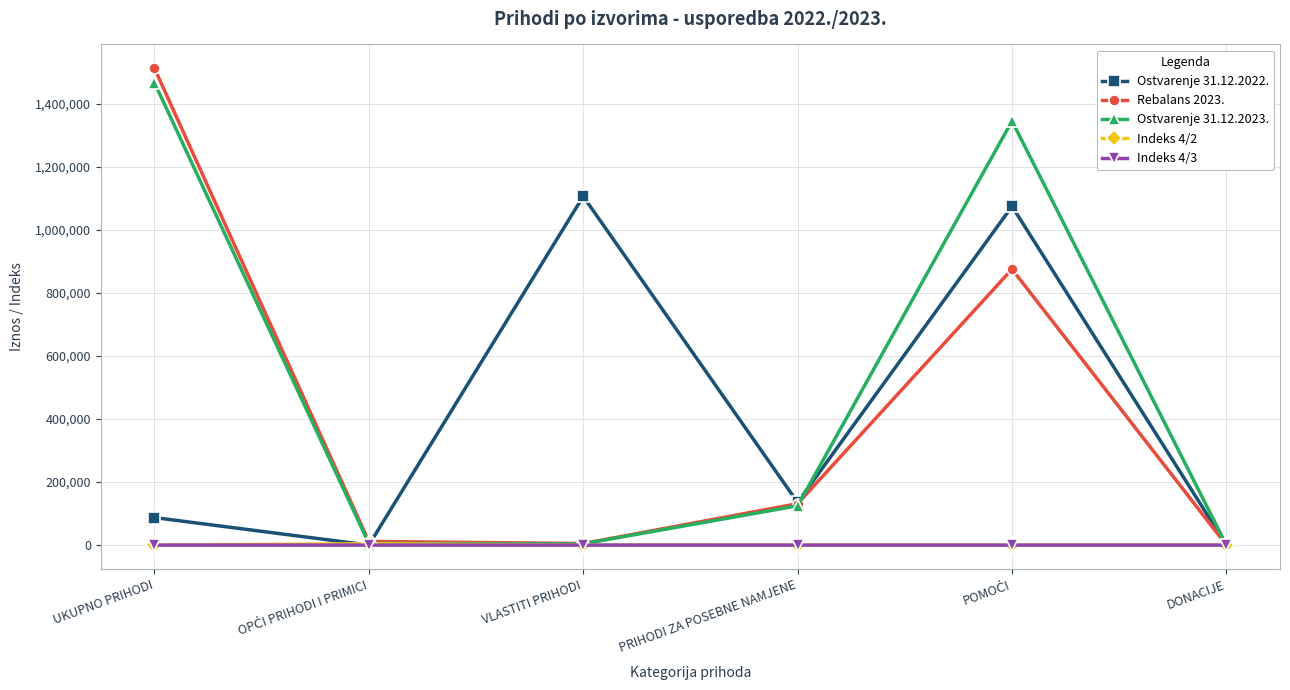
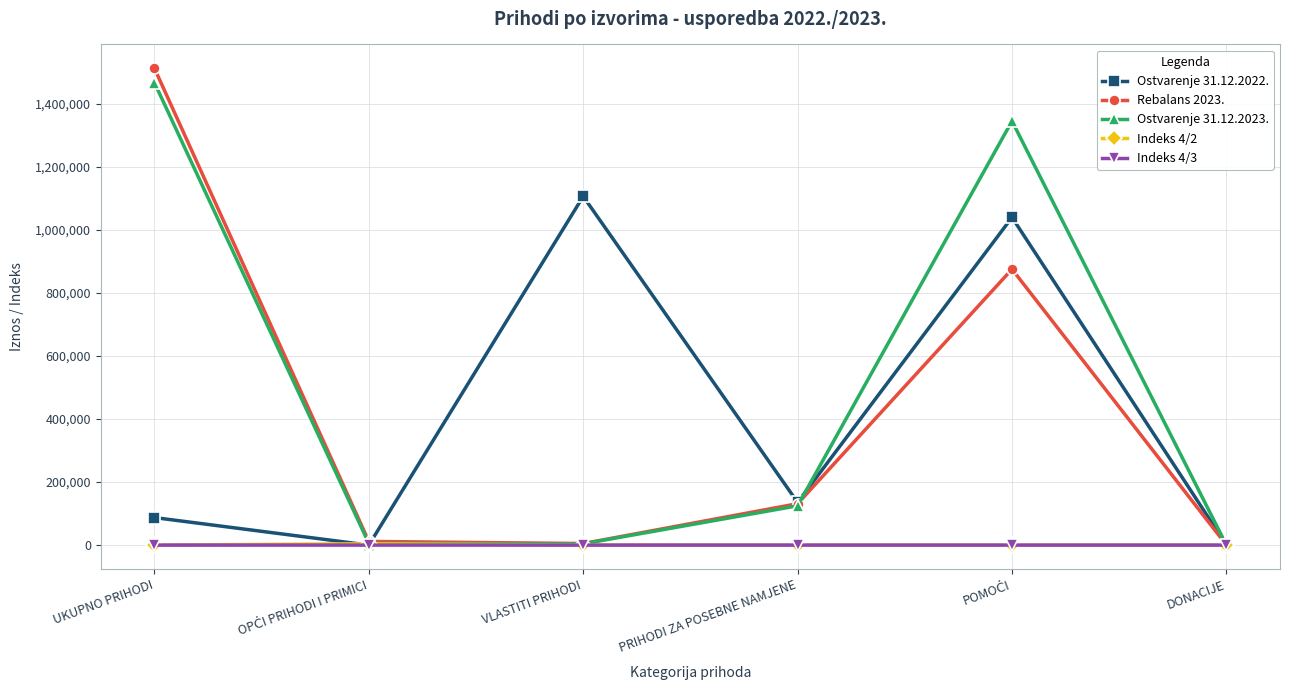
Ostvarenje 31.12.2022., POMOĆI: 1,080,000 -> 1,040,000
